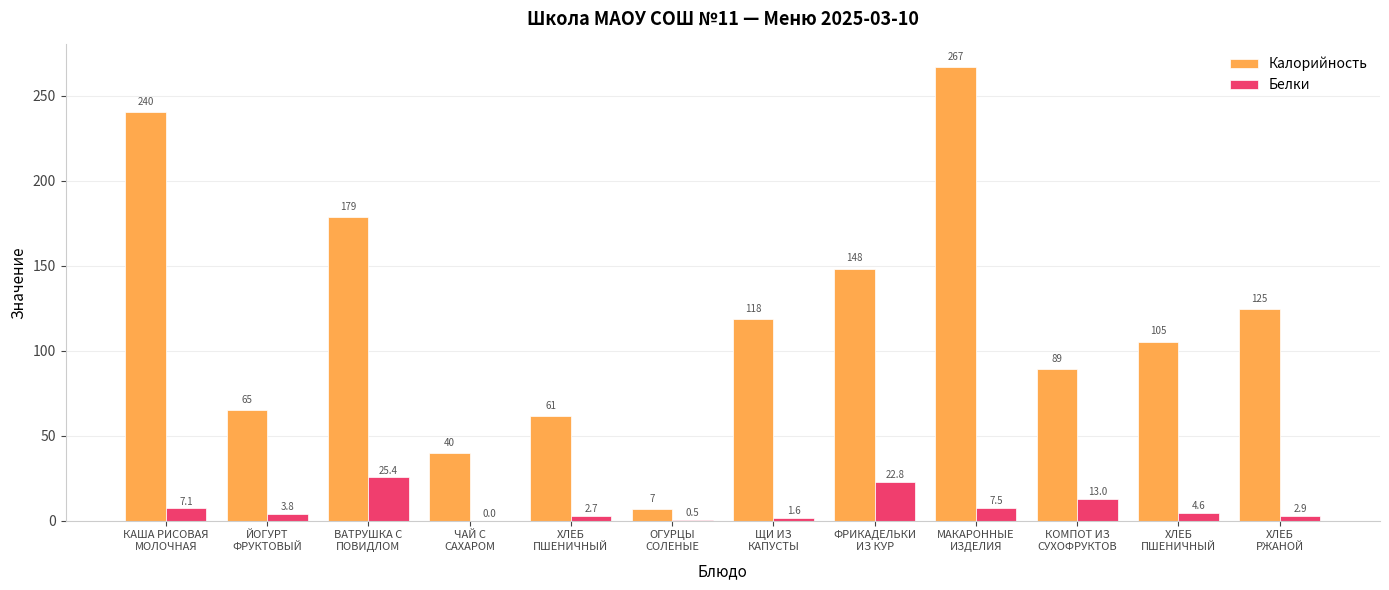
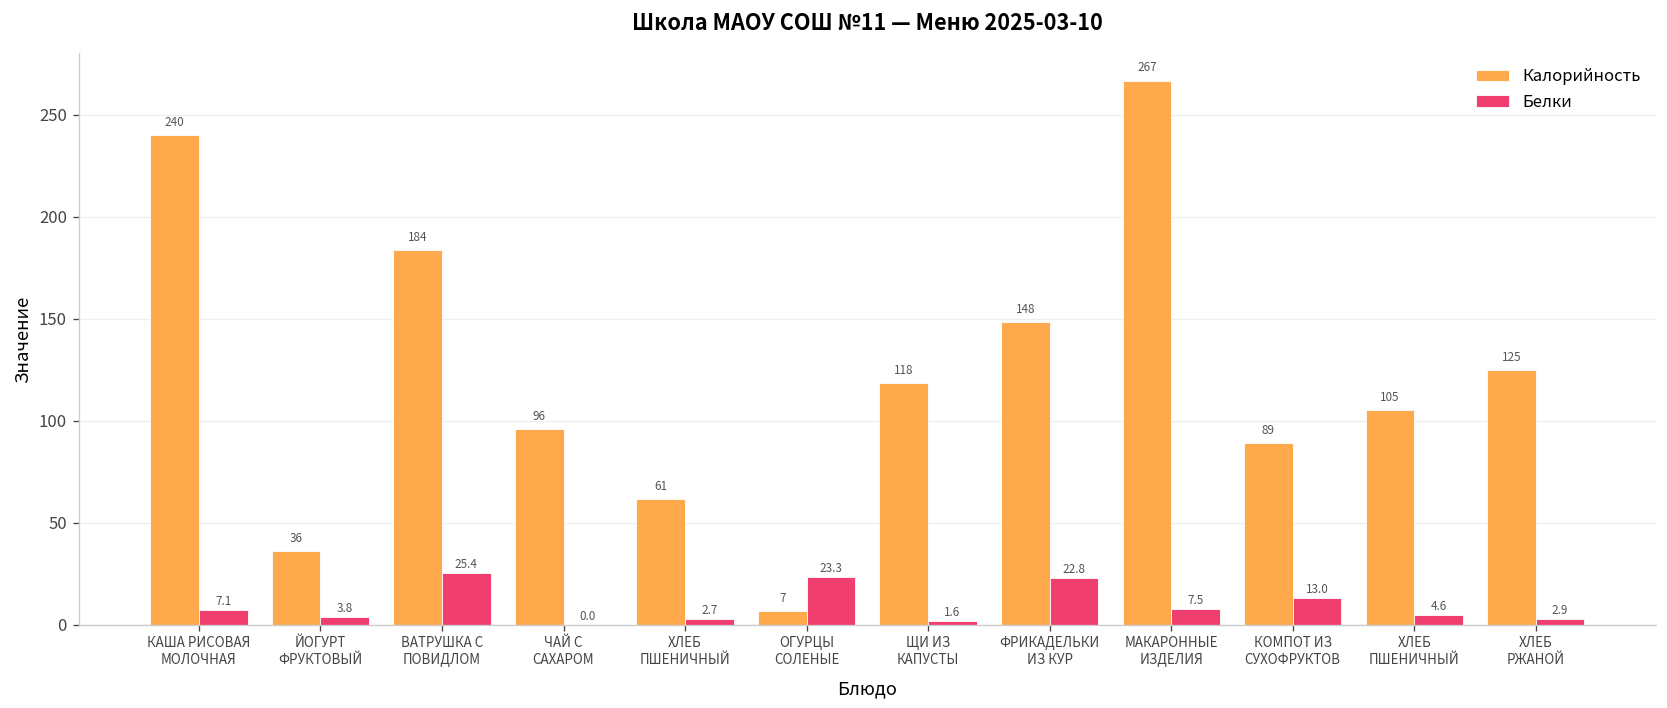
Калорийность, ЙОГУРТ ФРУКТОВЫЙ: 65 -> 36
Калорийность, ВАТРУШКА С ПОВИДЛОМ: 179 -> 184
Калорийность, ЧАЙ С САХАРОМ: 40 -> 96
Белки, ОГУРЦЫ СОЛЕНЫЕ: 0.5 -> 23.3
